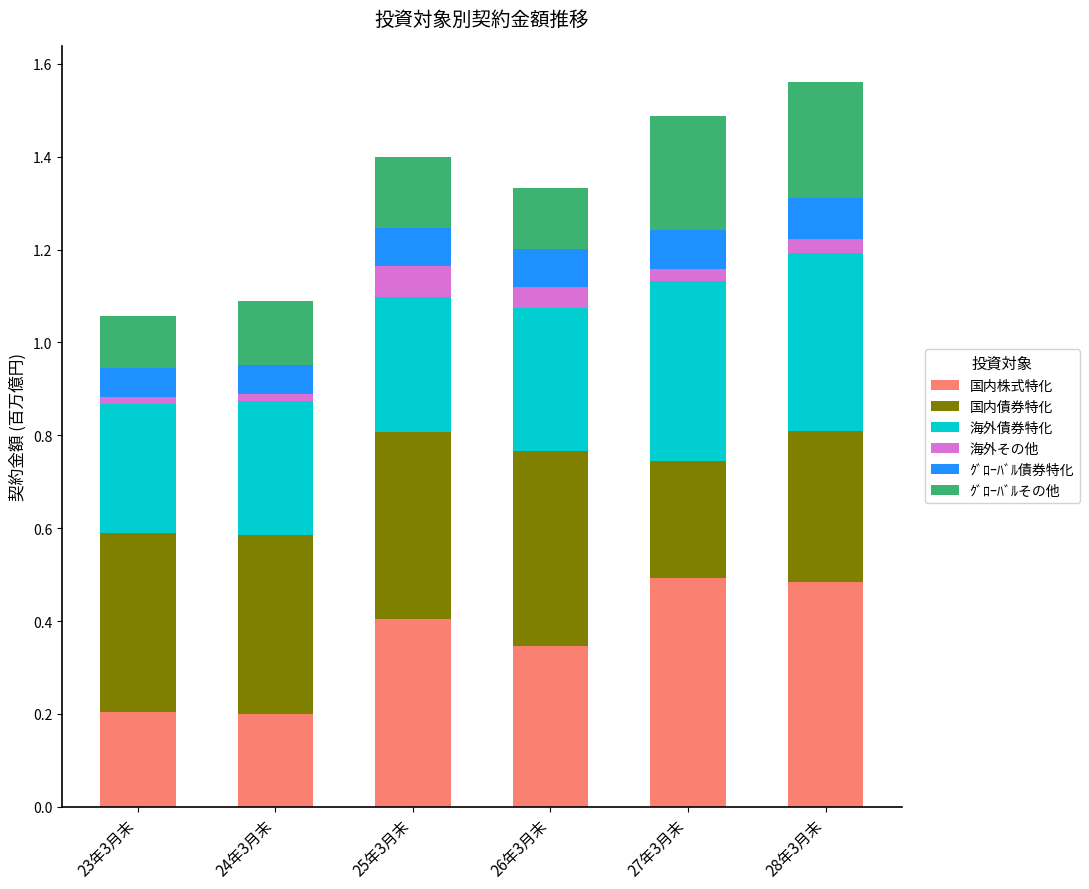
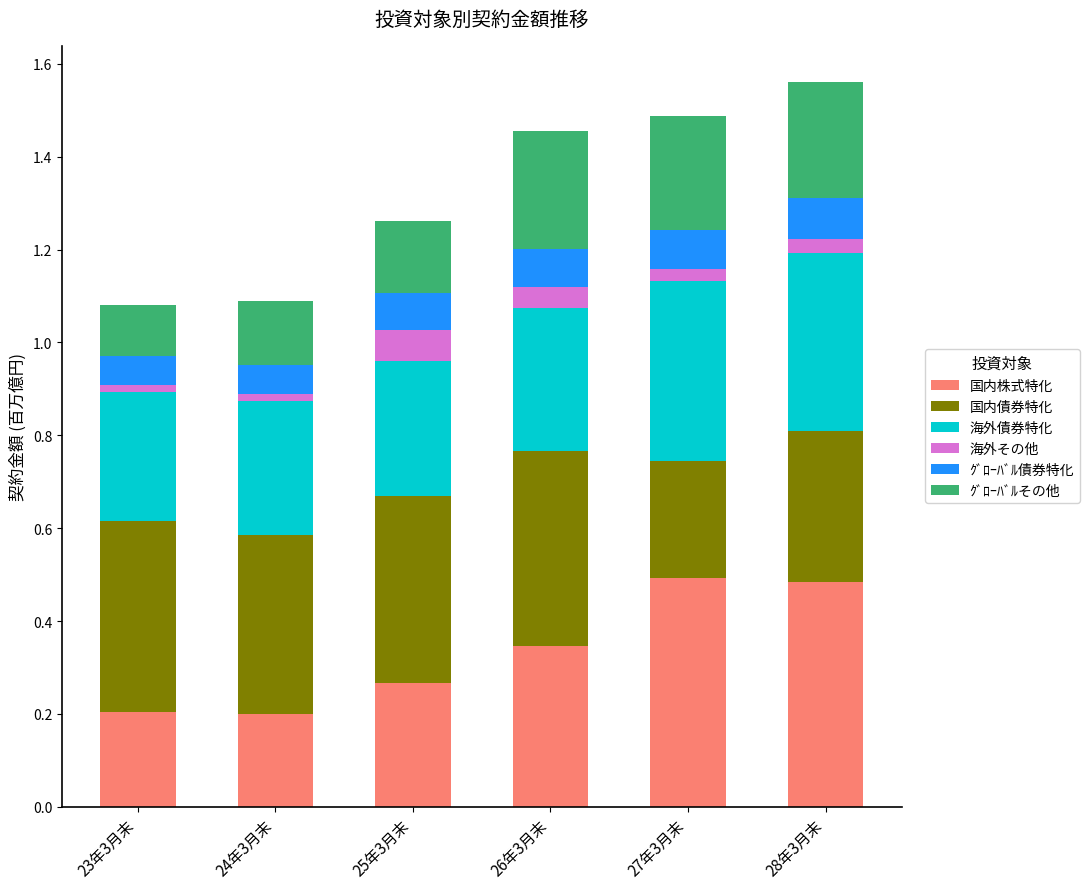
国内債券特化, 23年3月末: 0.39 -> 0.41
国内株式特化, 25年3月末: 0.40 -> 0.27
ｸﾞﾛｰﾊﾞﾙその他, 26年3月末: 0.13 -> 0.25
